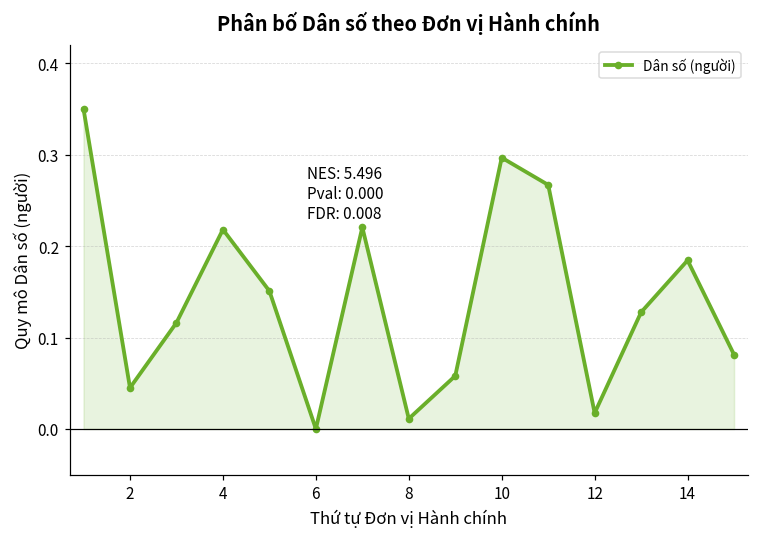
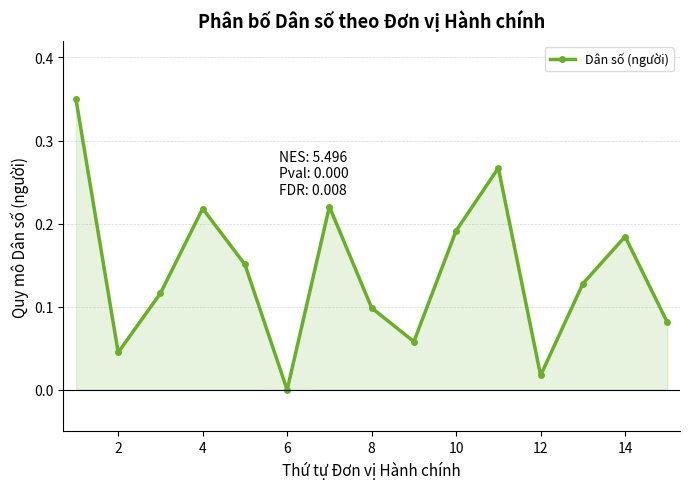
8: 0.01 -> 0.10
10: 0.30 -> 0.19
